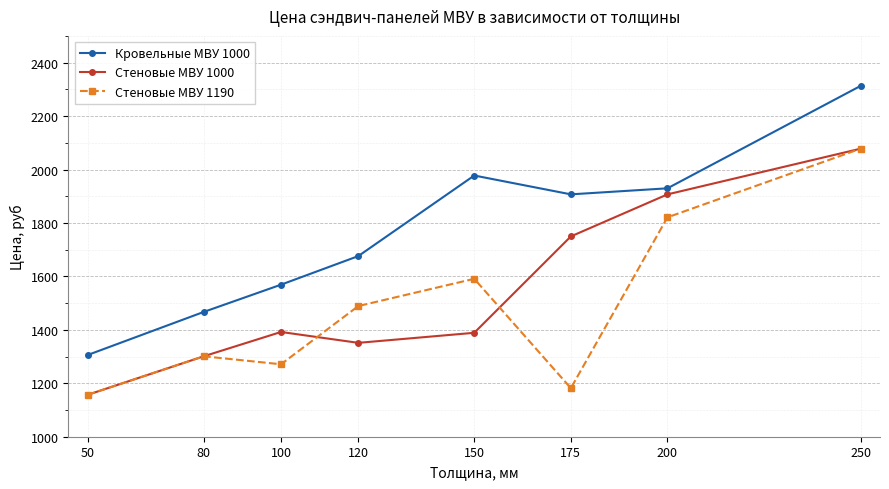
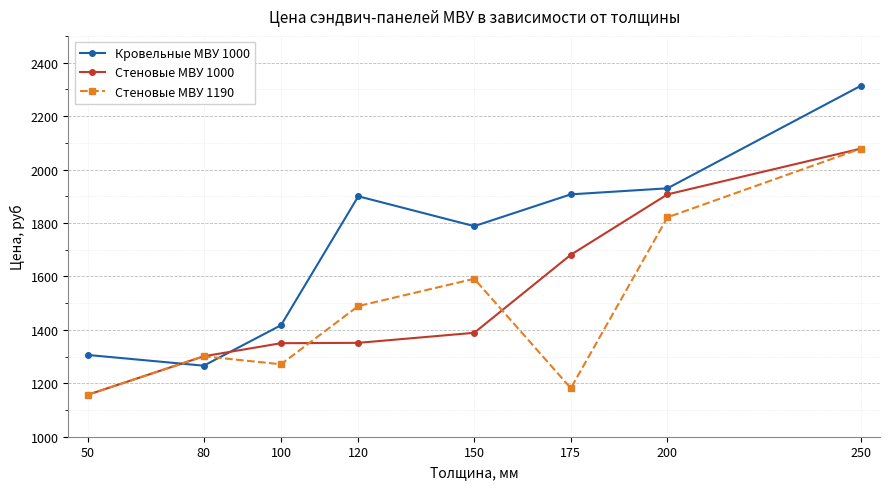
Кровельные МВУ 1000, 80: 1470 -> 1270
Кровельные МВУ 1000, 100: 1570 -> 1420
Стеновые МВУ 1000, 100: 1390 -> 1350
Кровельные МВУ 1000, 120: 1680 -> 1900
Кровельные МВУ 1000, 150: 1980 -> 1790
Стеновые МВУ 1000, 175: 1750 -> 1680
